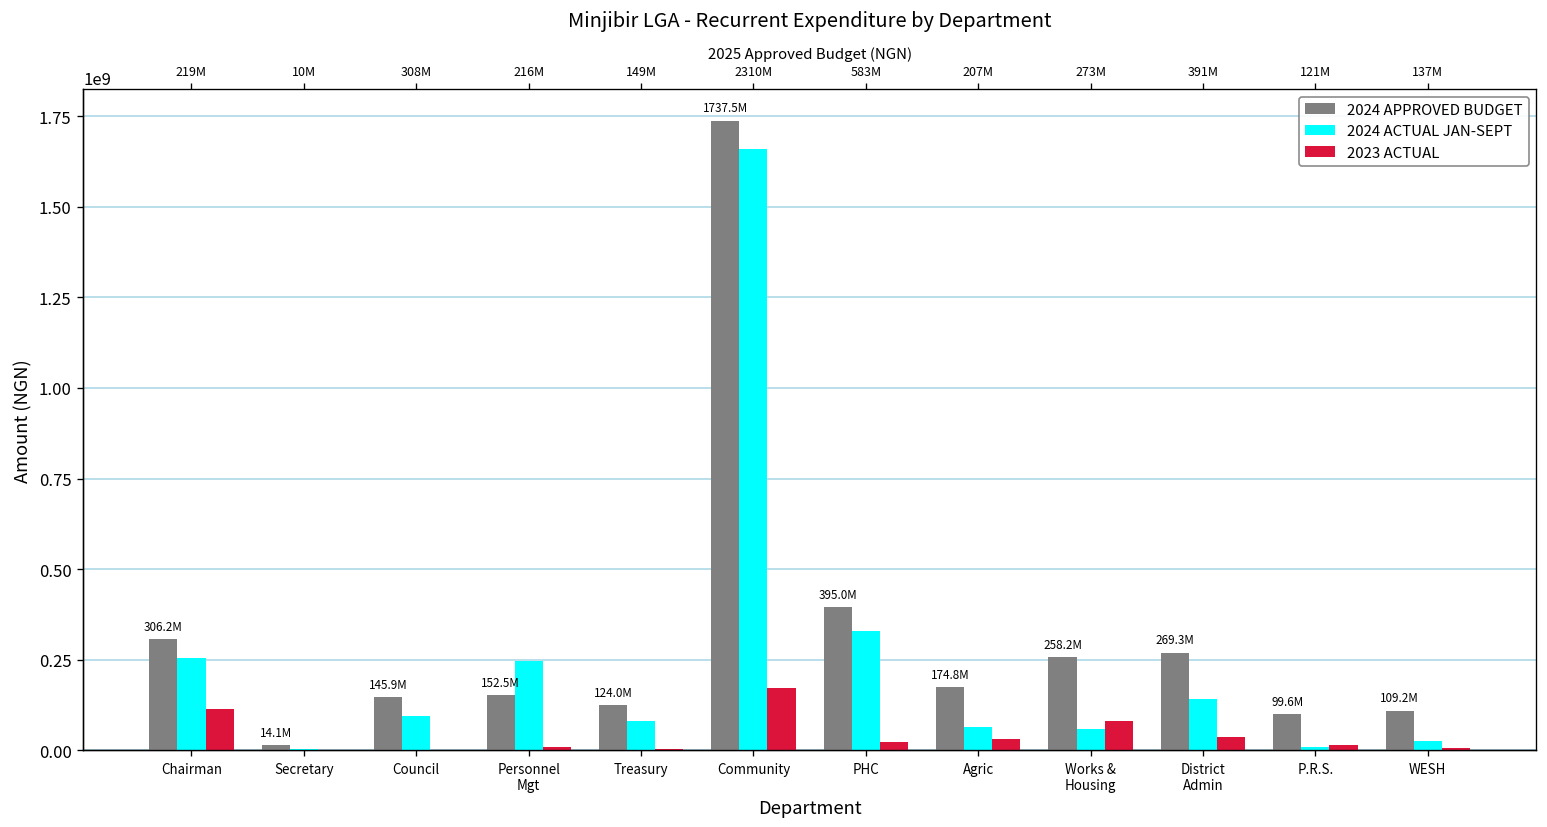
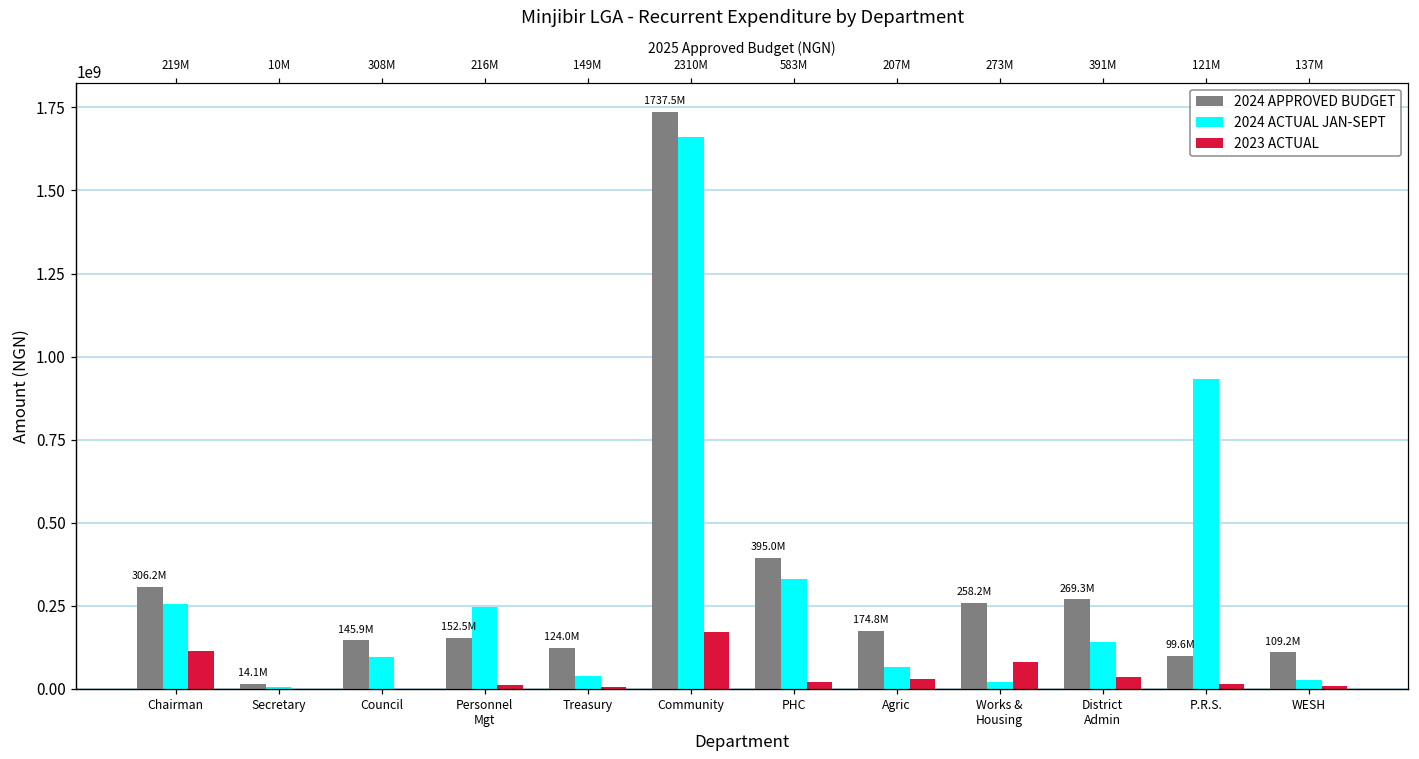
2024 ACTUAL JAN-SEPT, Treasury: 80000000 -> 40000000
2024 ACTUAL JAN-SEPT, Works & Housing: 60000000 -> 20000000
2024 ACTUAL JAN-SEPT, P.R.S.: 10000000 -> 930000000
